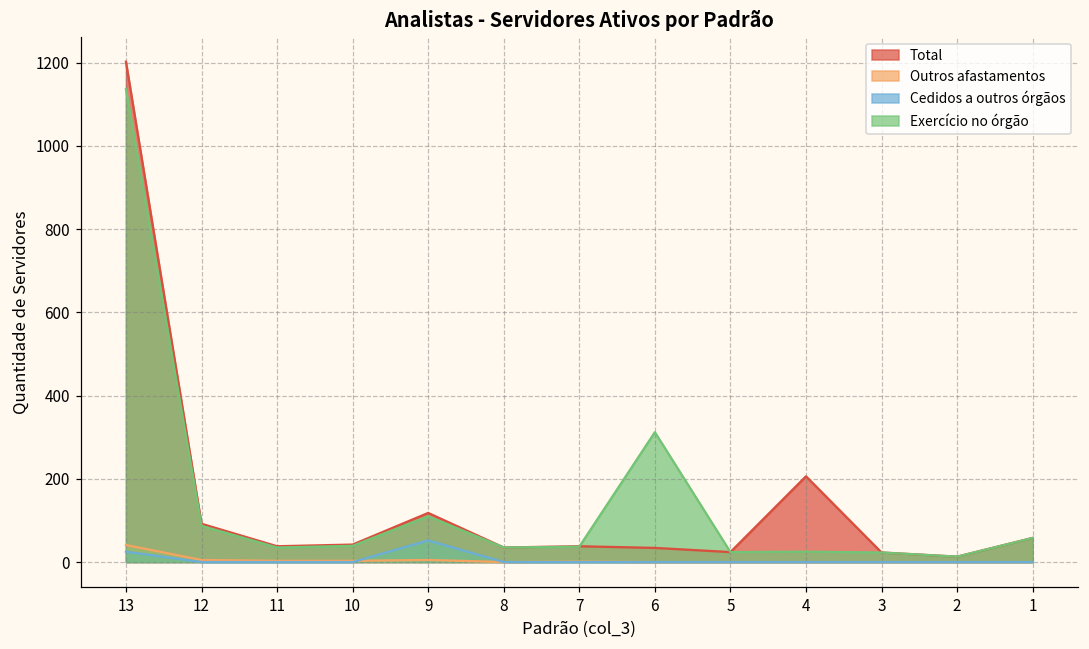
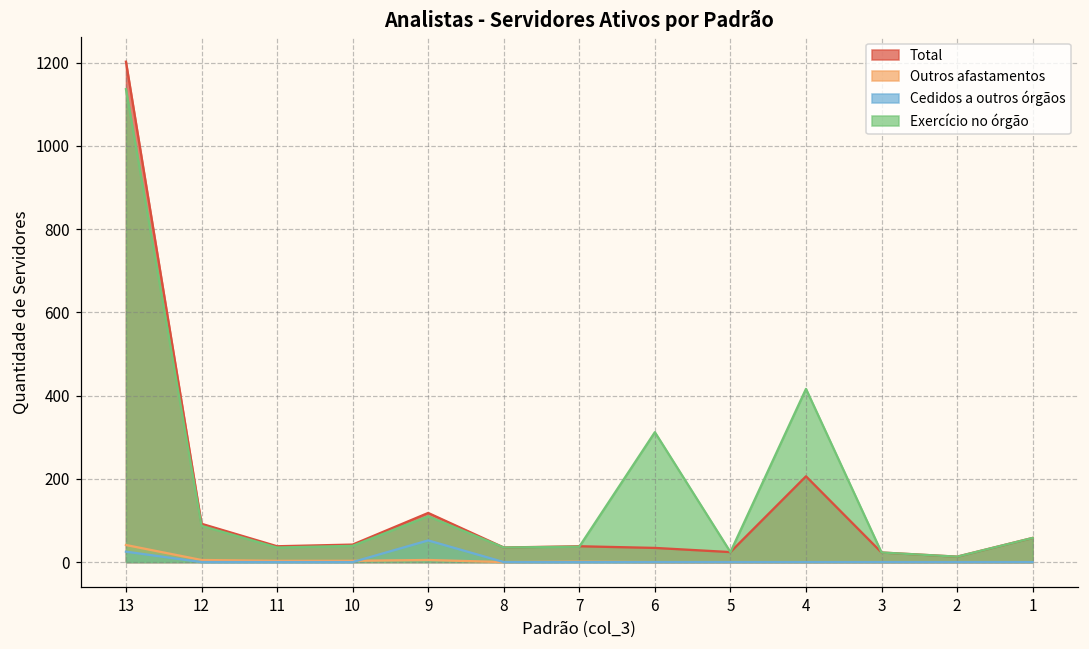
Exercício no órgão, 4: 30 -> 420
